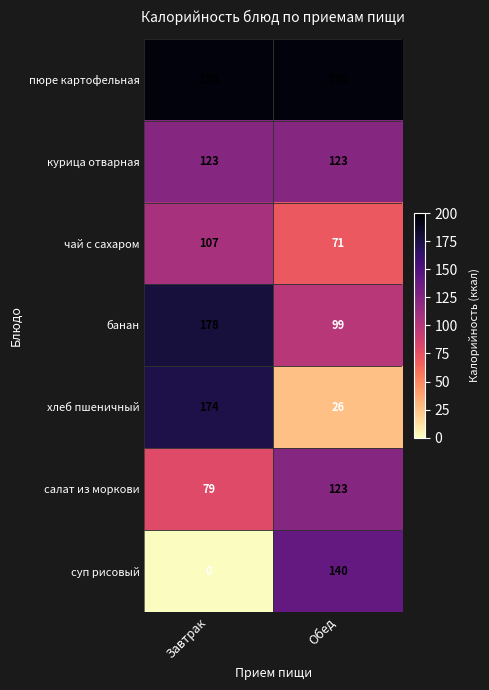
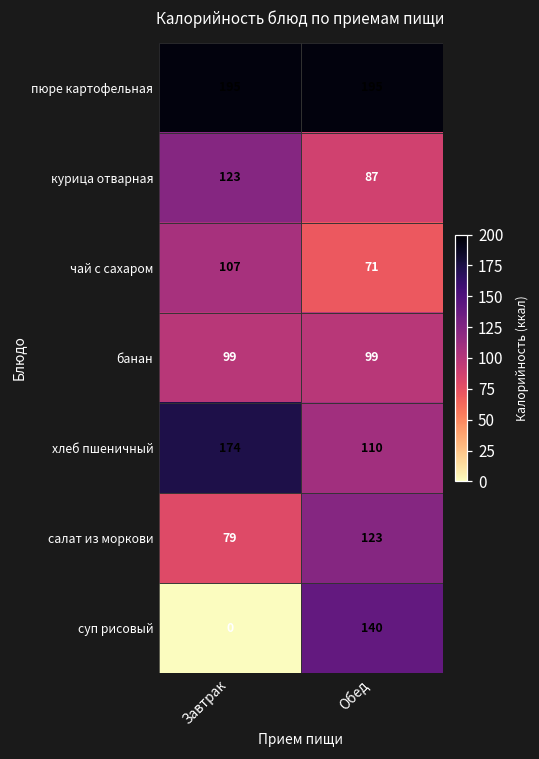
курица отварная, Обед: 123 -> 87
банан, Завтрак: 178 -> 99
хлеб пшеничный, Обед: 26 -> 110
